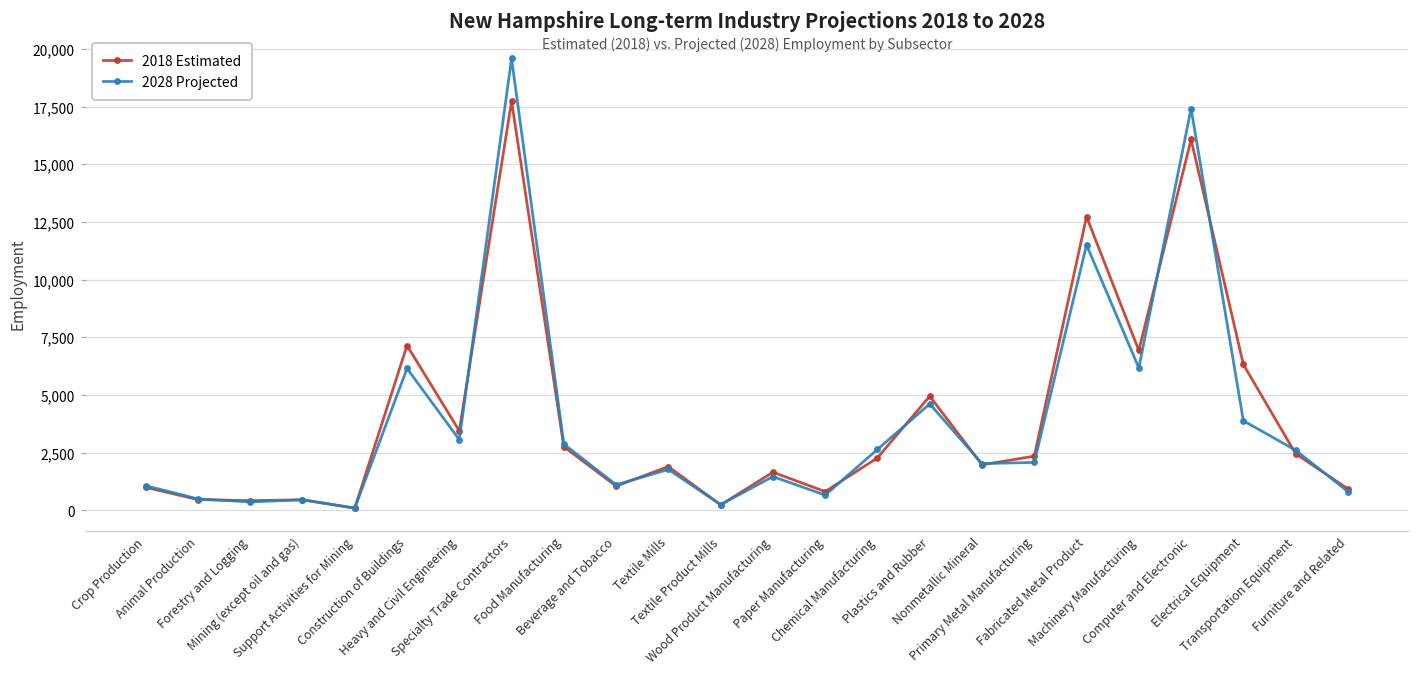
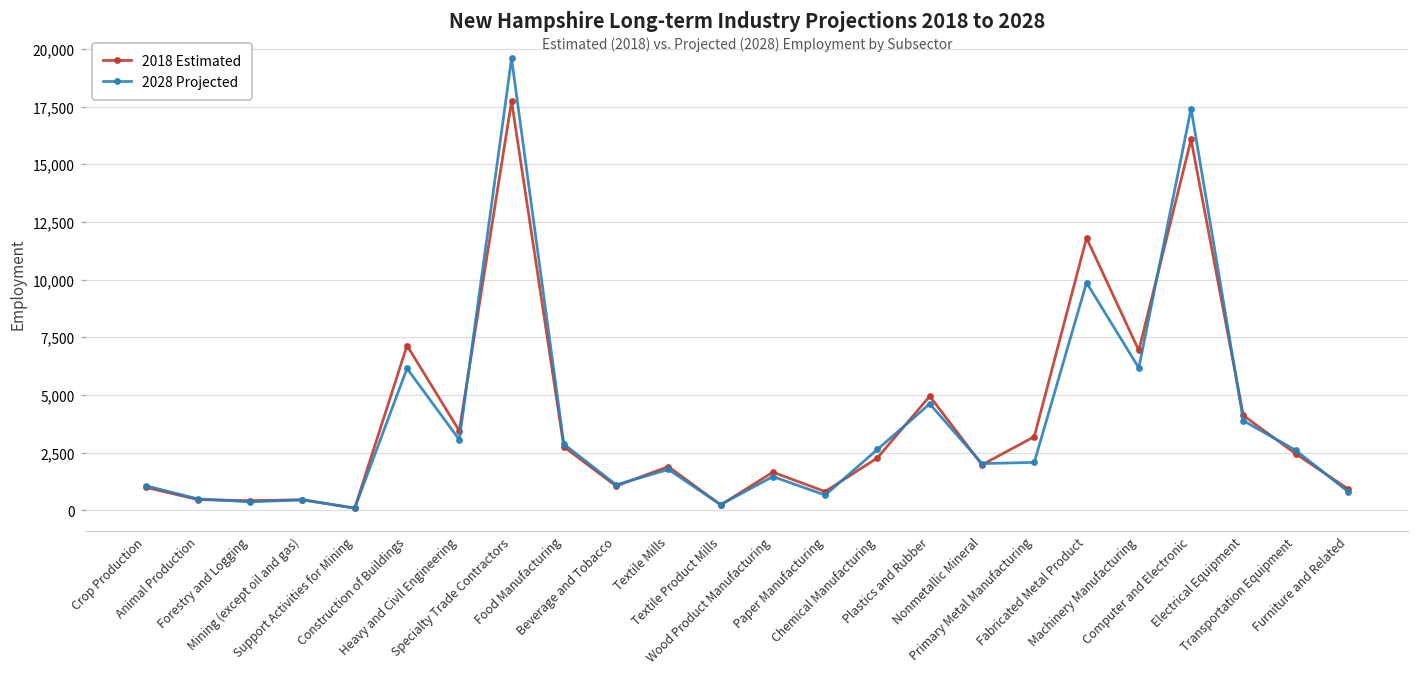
2018 Estimated, Primary Metal Manufacturing: 2,400 -> 3,200
2018 Estimated, Fabricated Metal Product: 12,700 -> 11,800
2028 Projected, Fabricated Metal Product: 11,500 -> 9,900
2018 Estimated, Electrical Equipment: 6,300 -> 4,100
